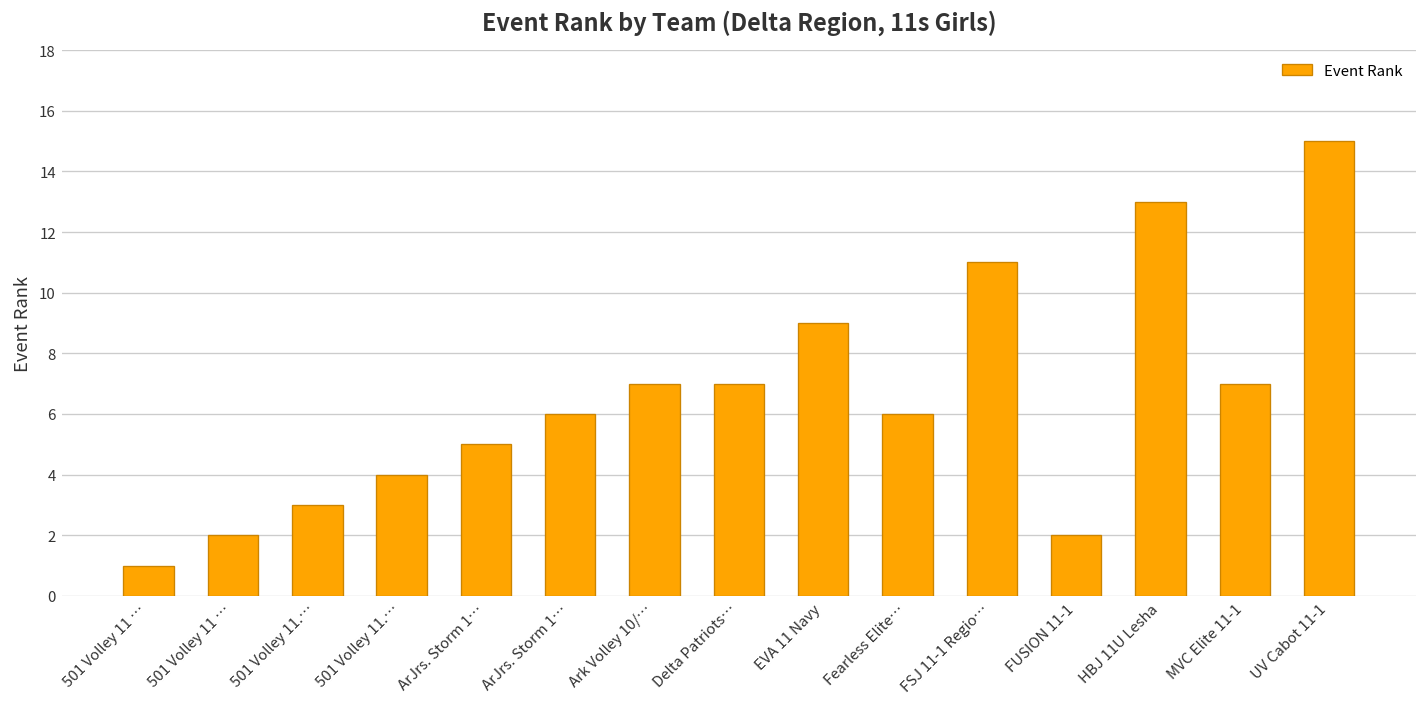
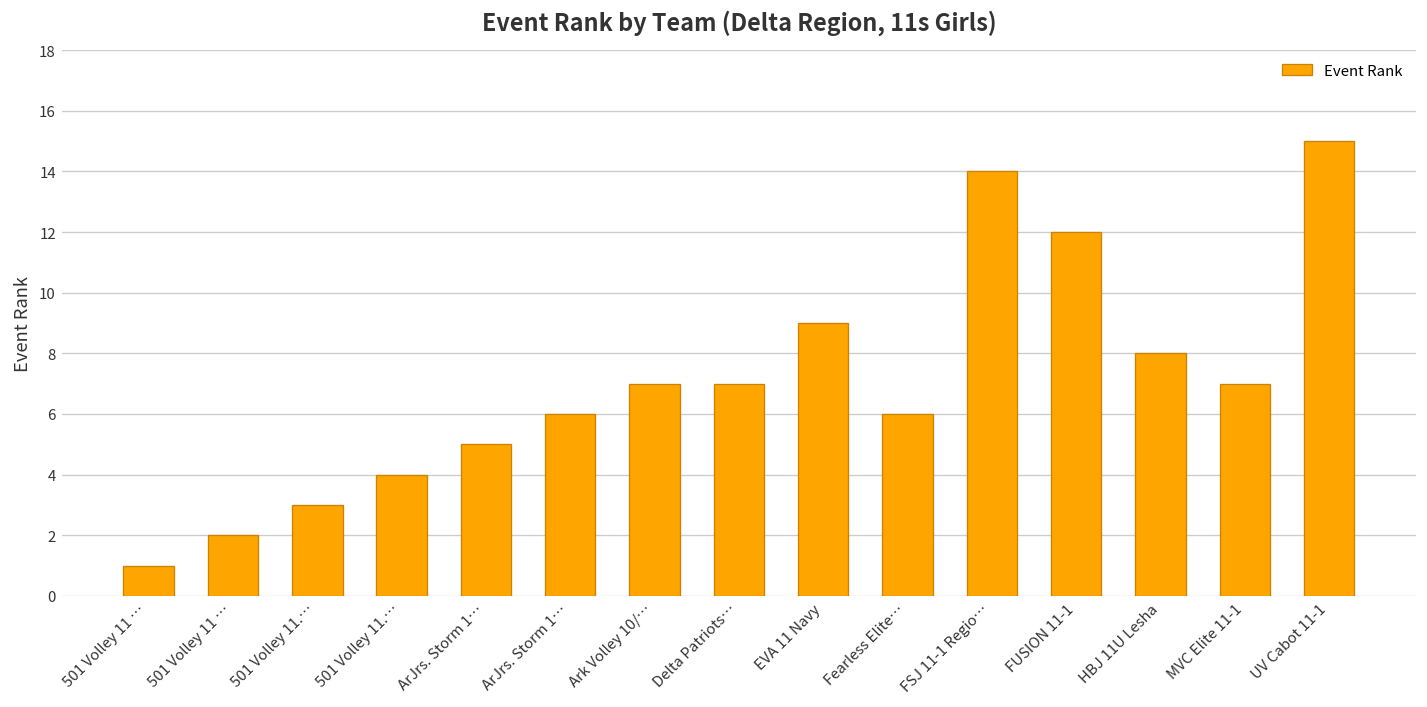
FSJ 11-1 Regio…: 11 -> 14
FUSION 11-1: 2 -> 12
HBJ 11U Lesha: 13 -> 8
